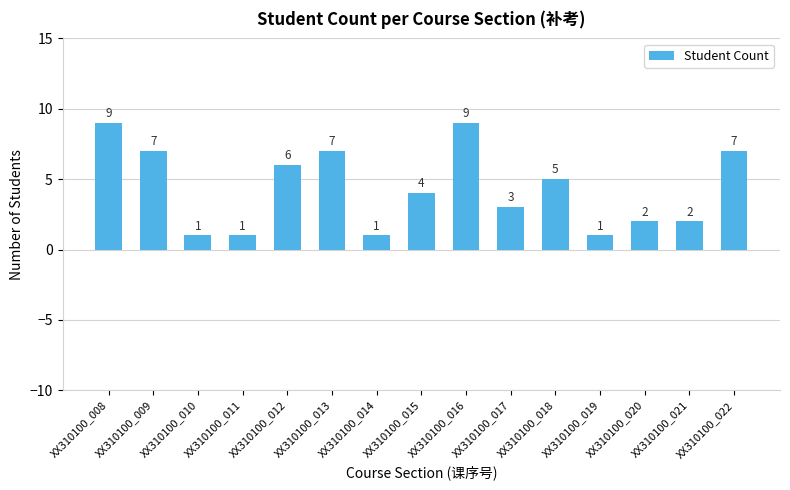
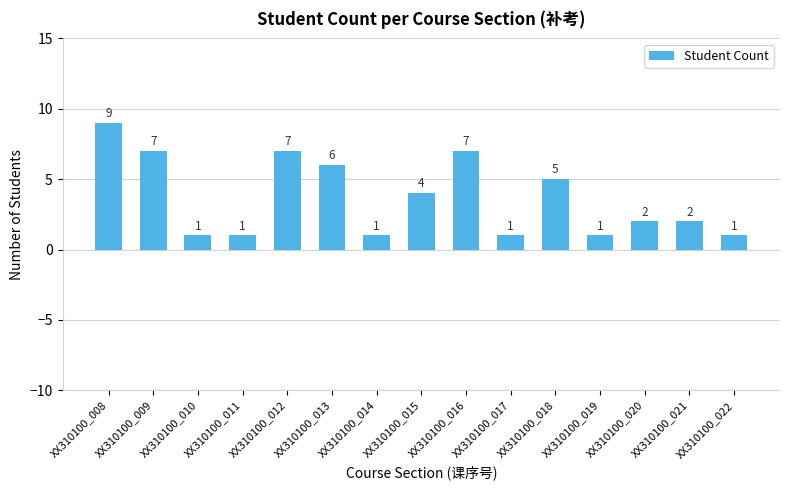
XX310100_012: 6 -> 7
XX310100_013: 7 -> 6
XX310100_016: 9 -> 7
XX310100_017: 3 -> 1
XX310100_022: 7 -> 1
